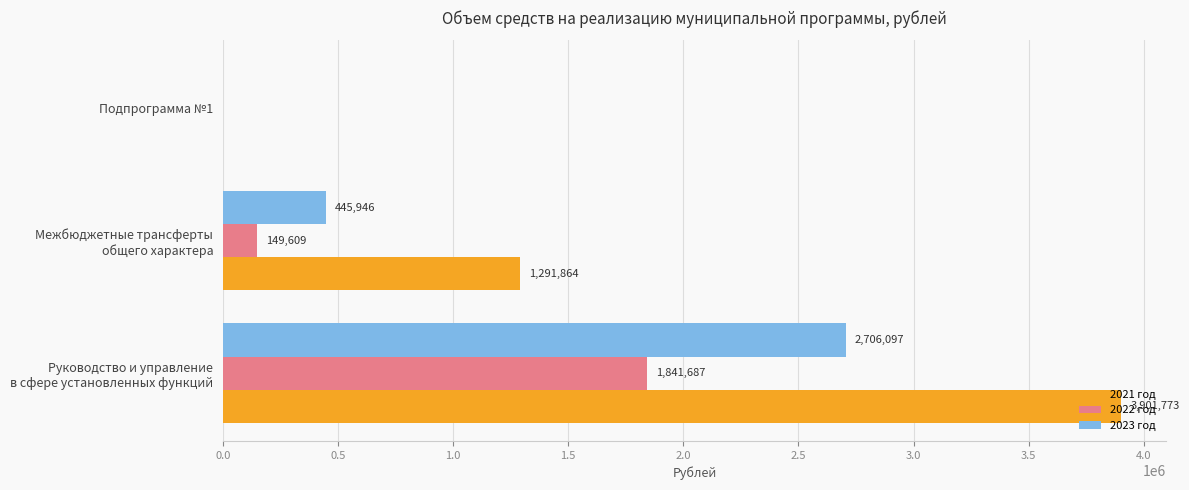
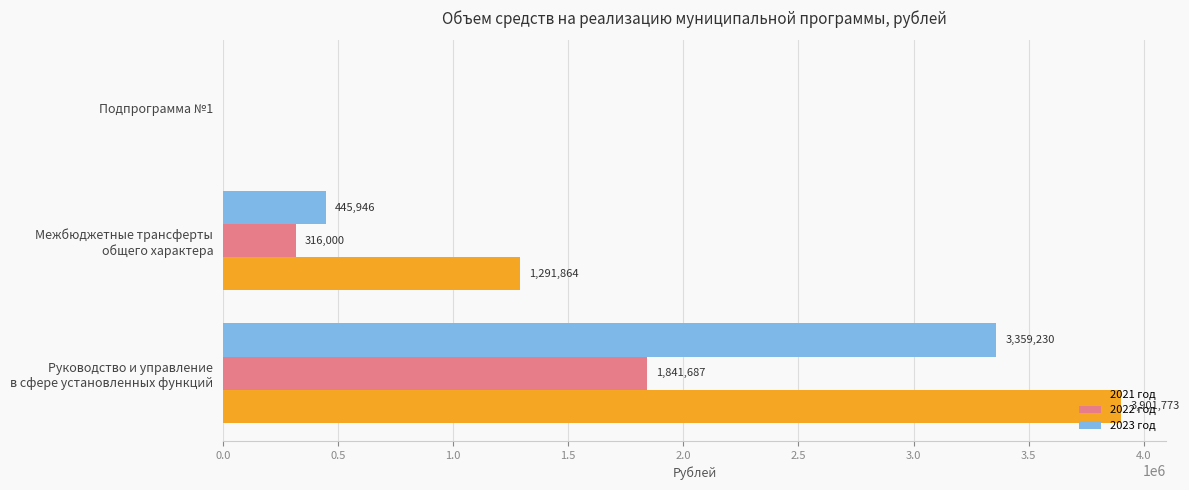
2022 год, Межбюджетные трансферты общего характера: 149,609 -> 316,000
2023 год, Руководство и управление в сфере установленных функций: 2,706,097 -> 3,359,230
